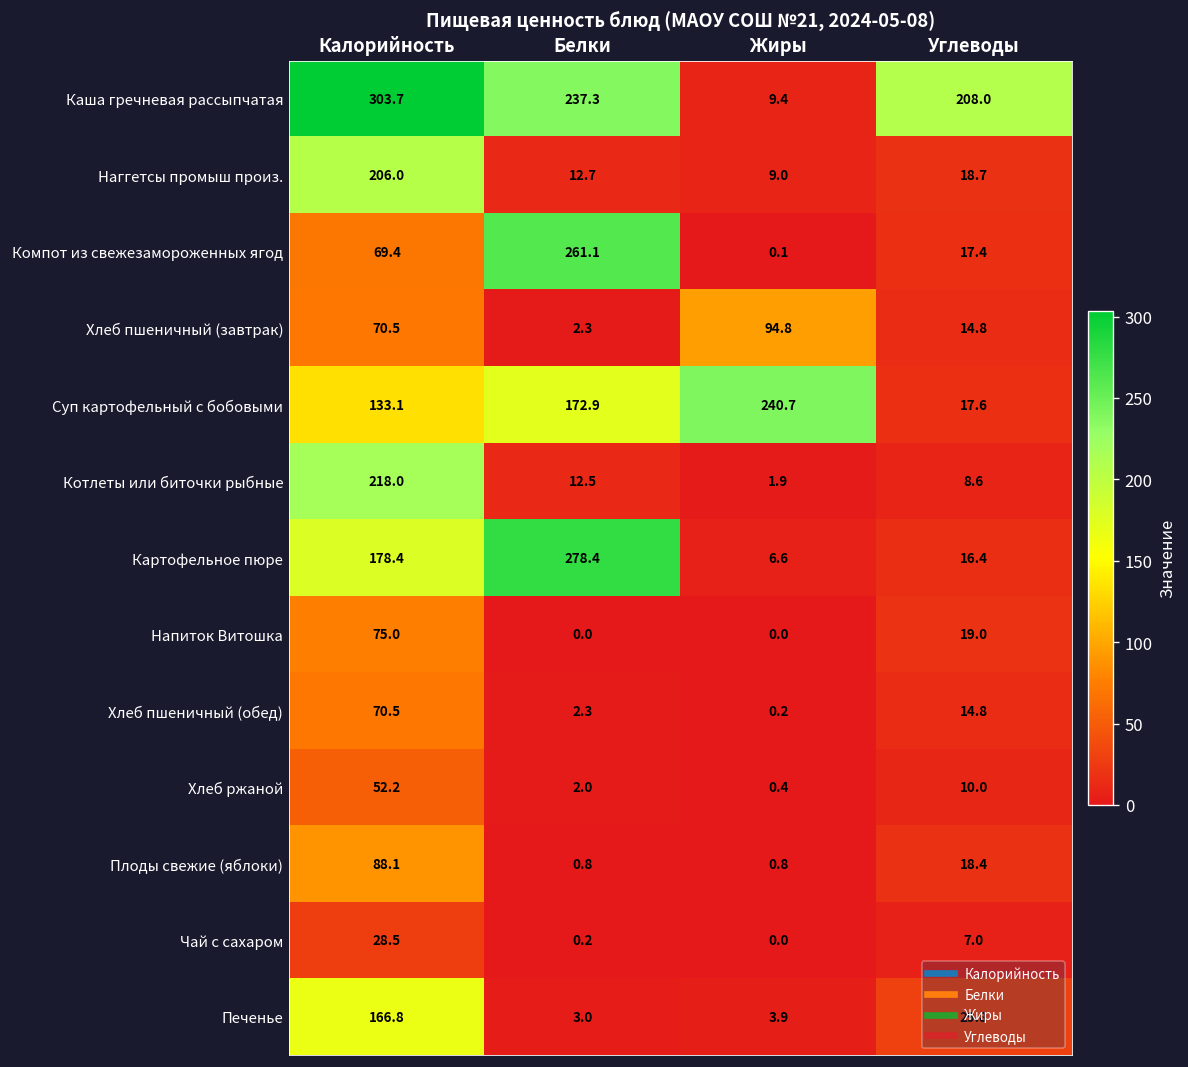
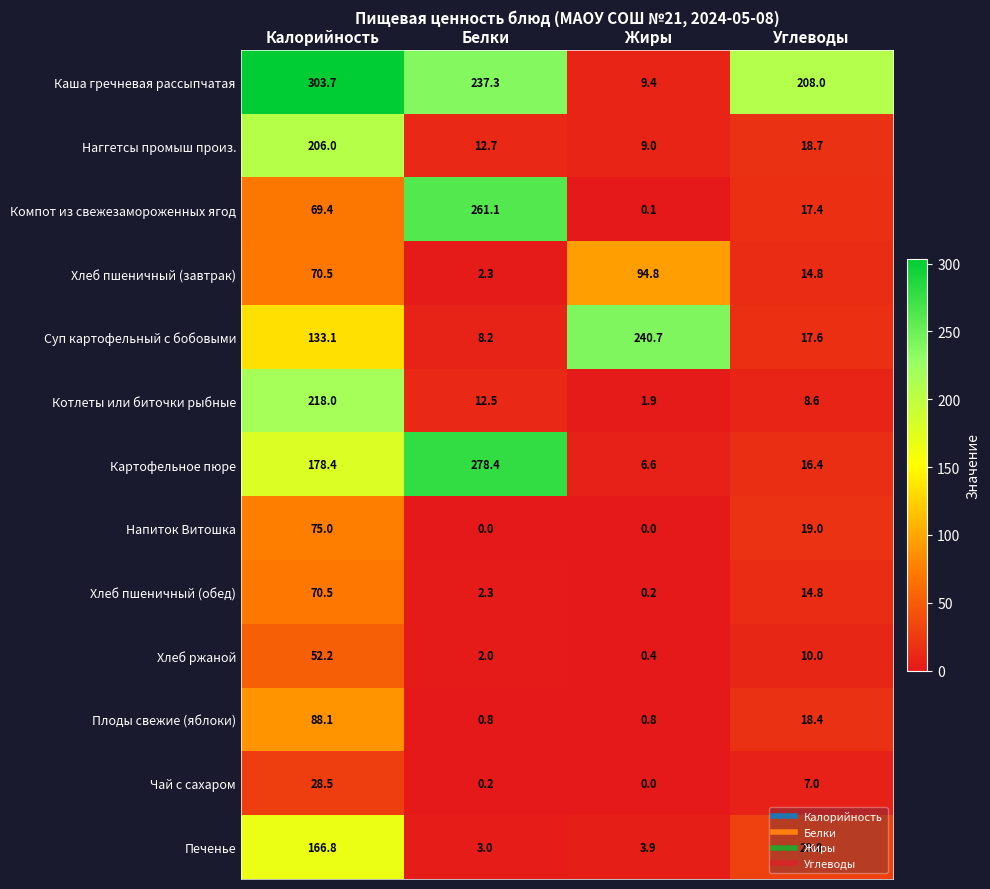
Суп картофельный с бобовыми, Белки: 172.9 -> 8.2
